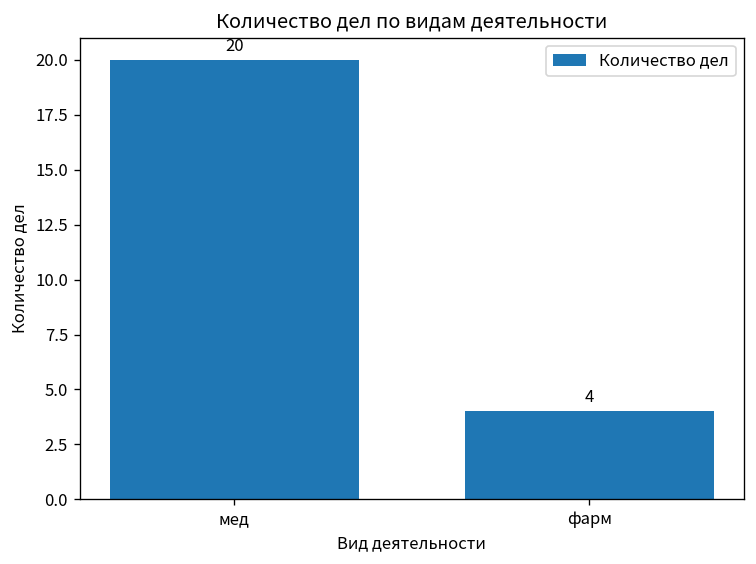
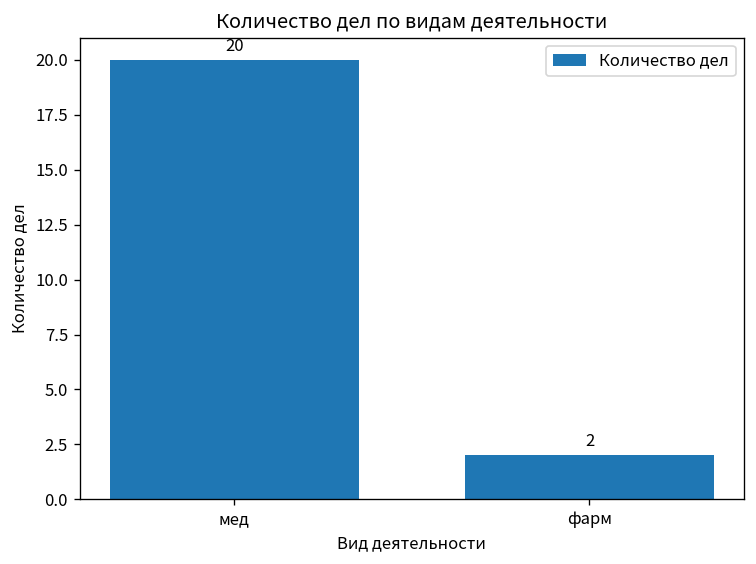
фарм: 4 -> 2
